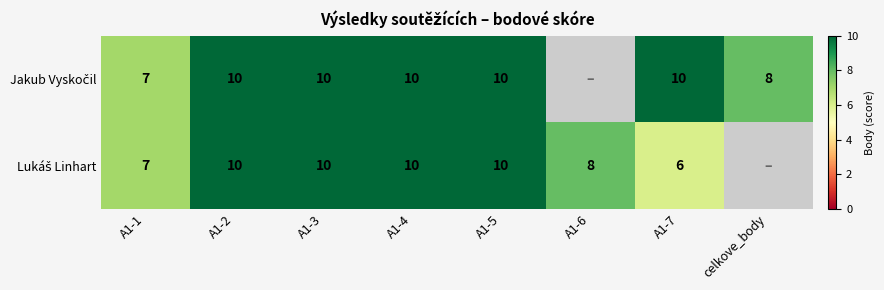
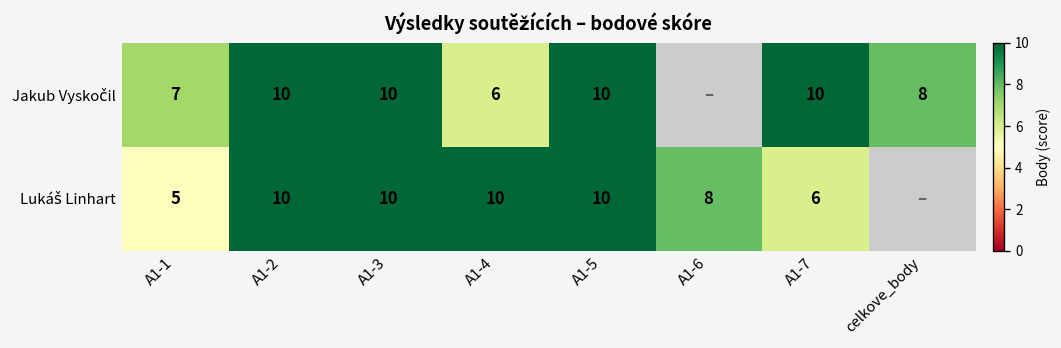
Jakub Vyskočil, A1-4: 10 -> 6
Lukáš Linhart, A1-1: 7 -> 5
